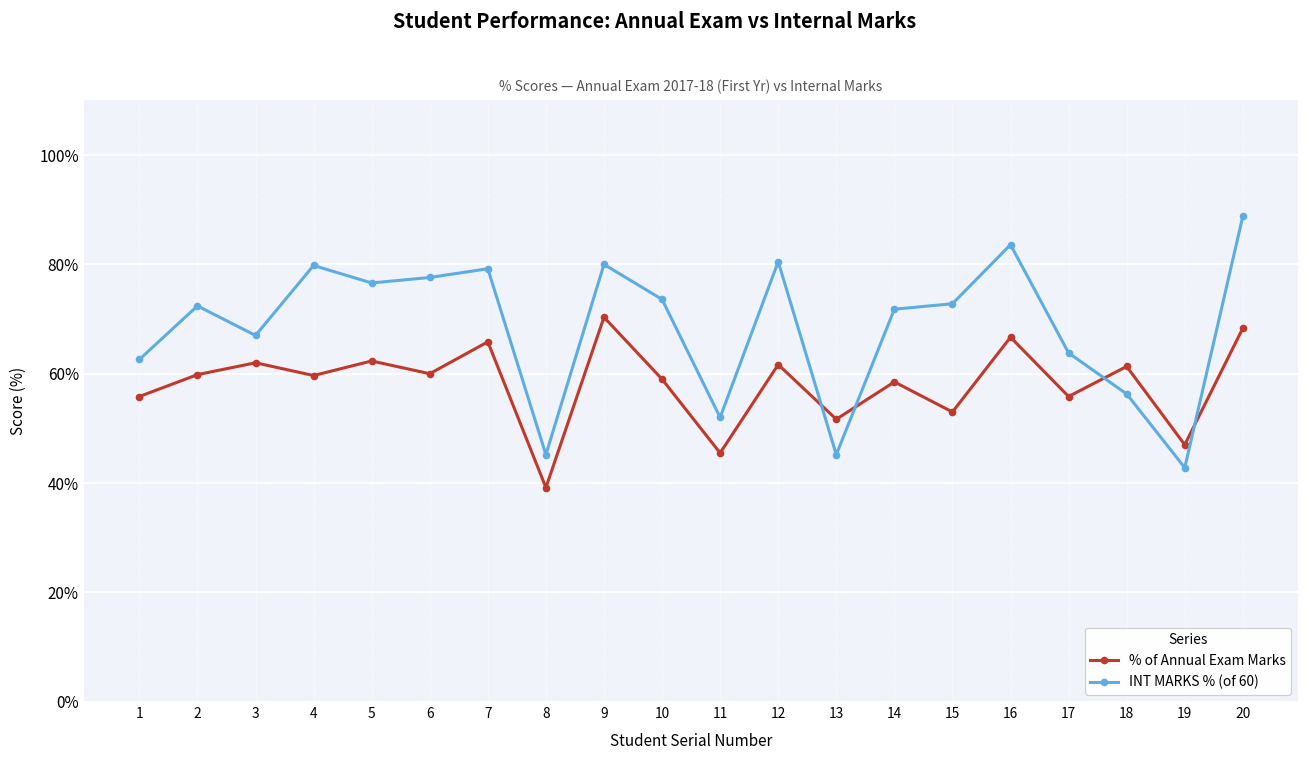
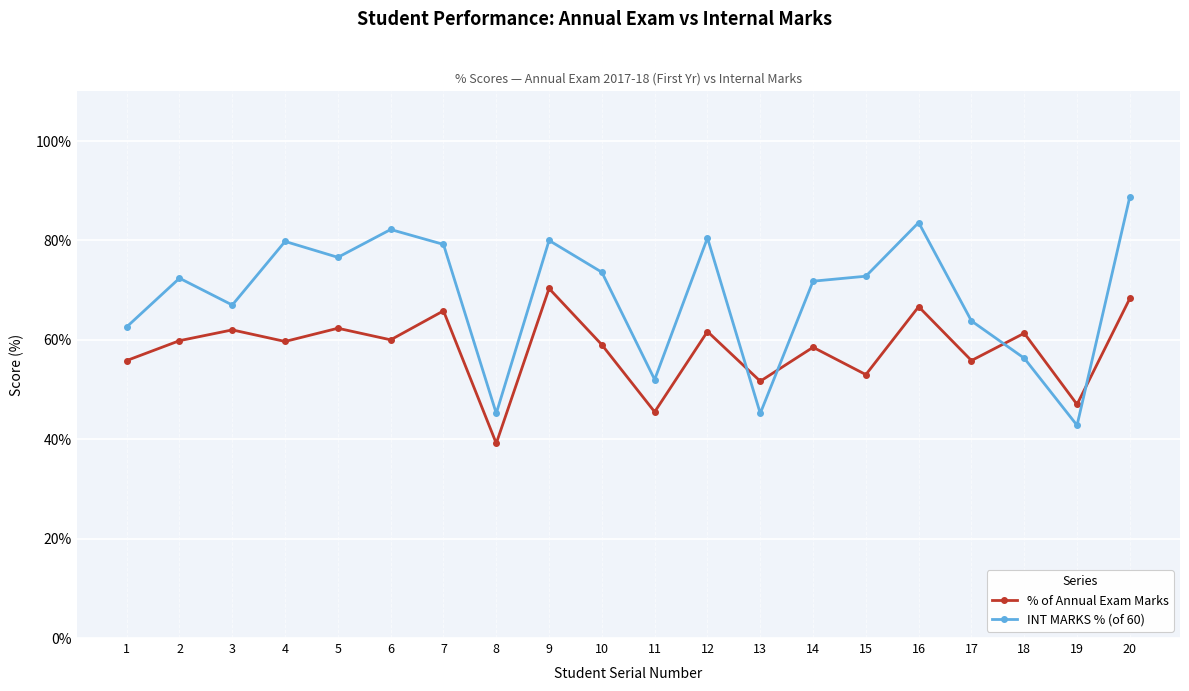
INT MARKS % (of 60), 6: 78% -> 82%
